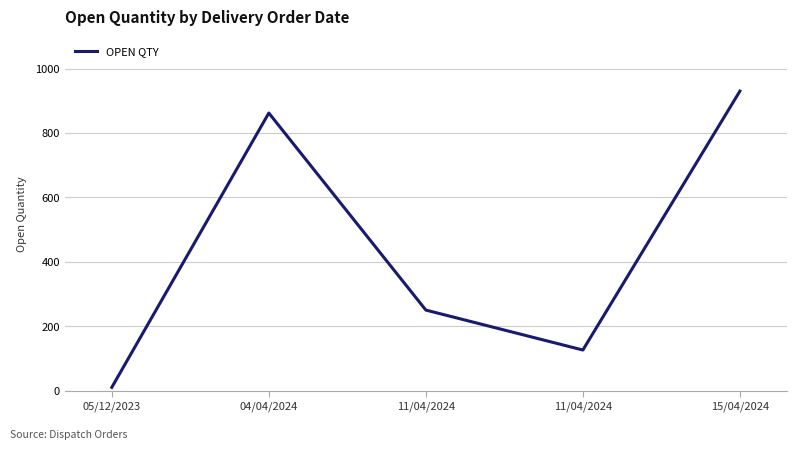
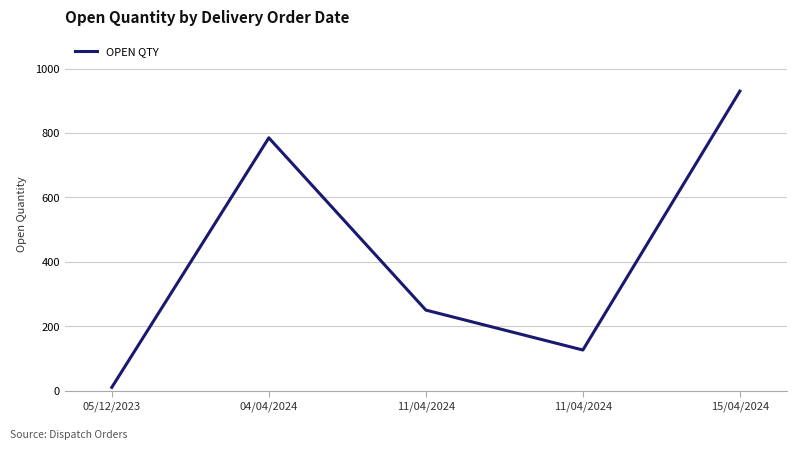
04/04/2024: 860 -> 790
